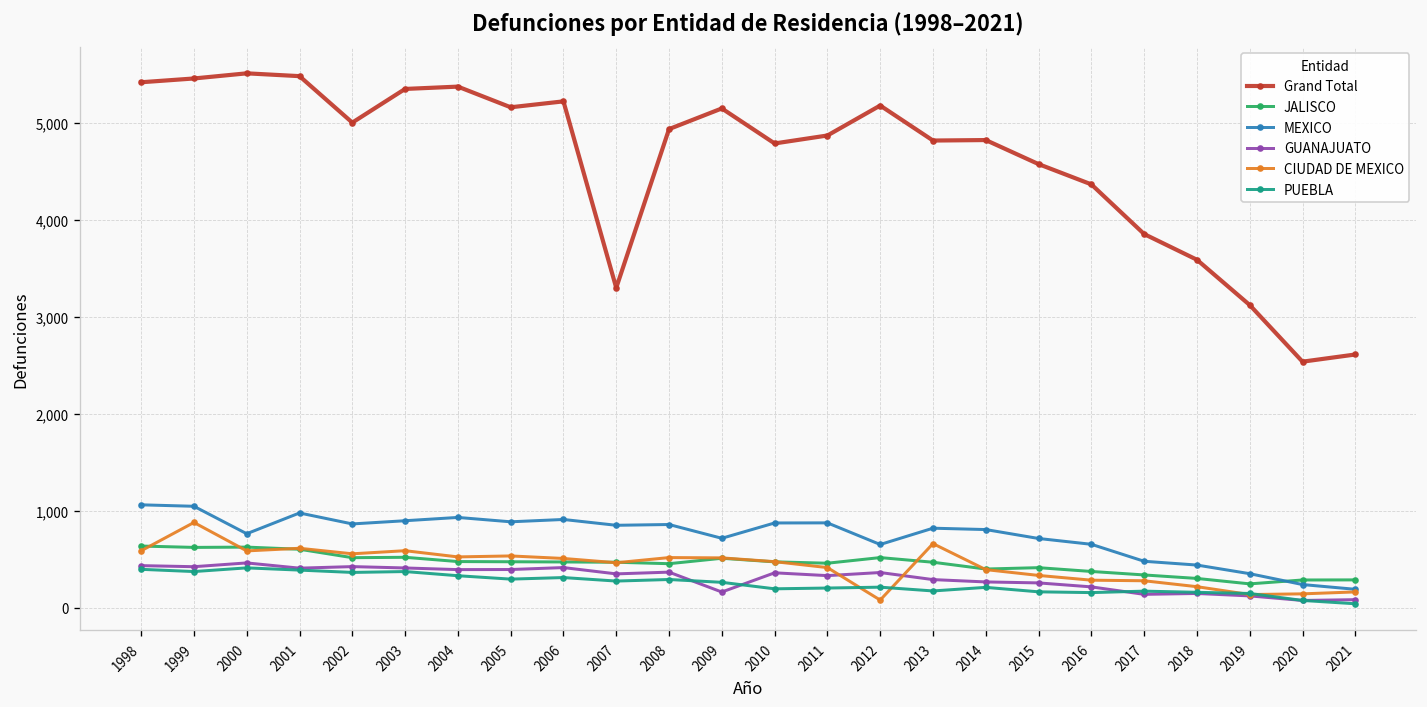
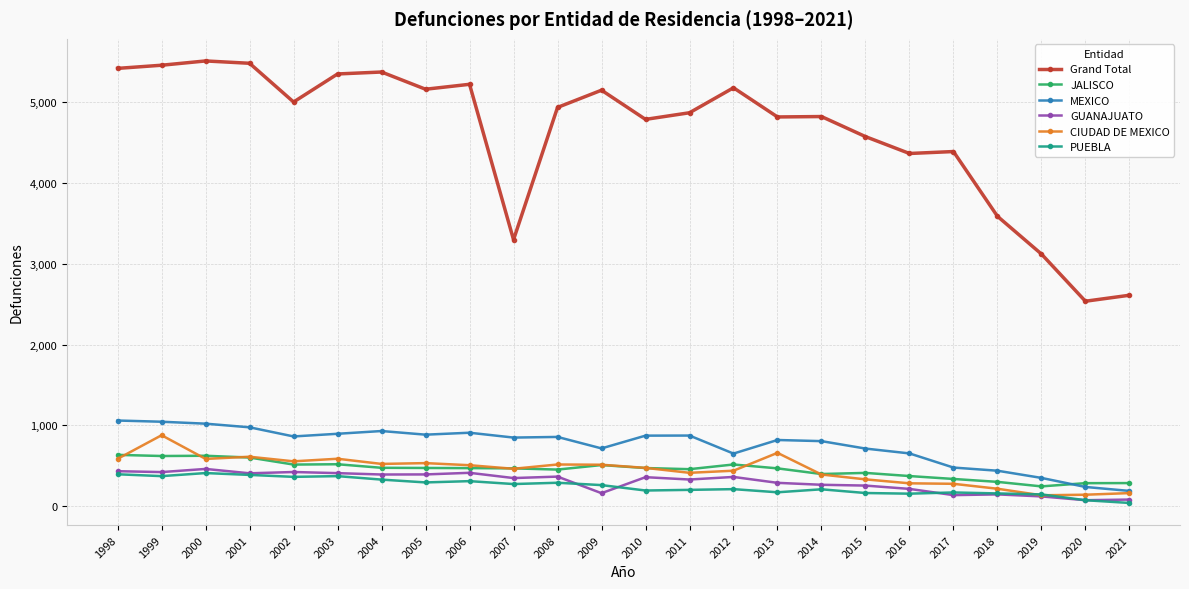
MEXICO, 2000: 800 -> 1,000
CIUDAD DE MEXICO, 2012: 100 -> 400
Grand Total, 2017: 3,900 -> 4,400
